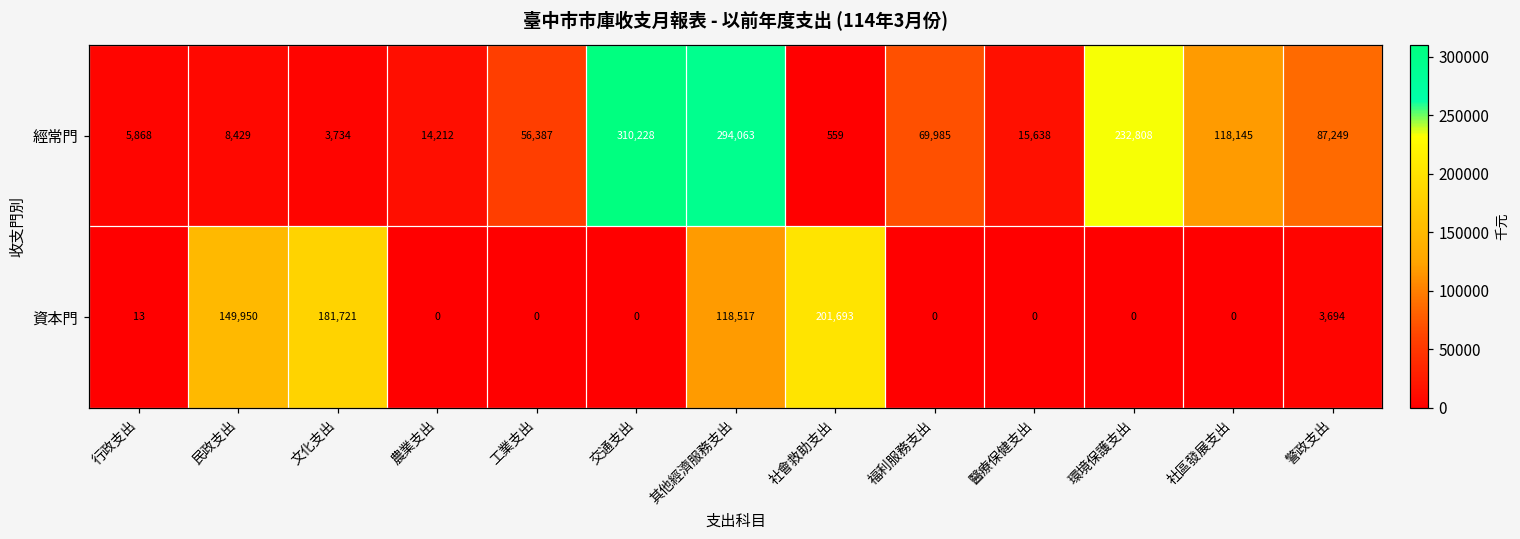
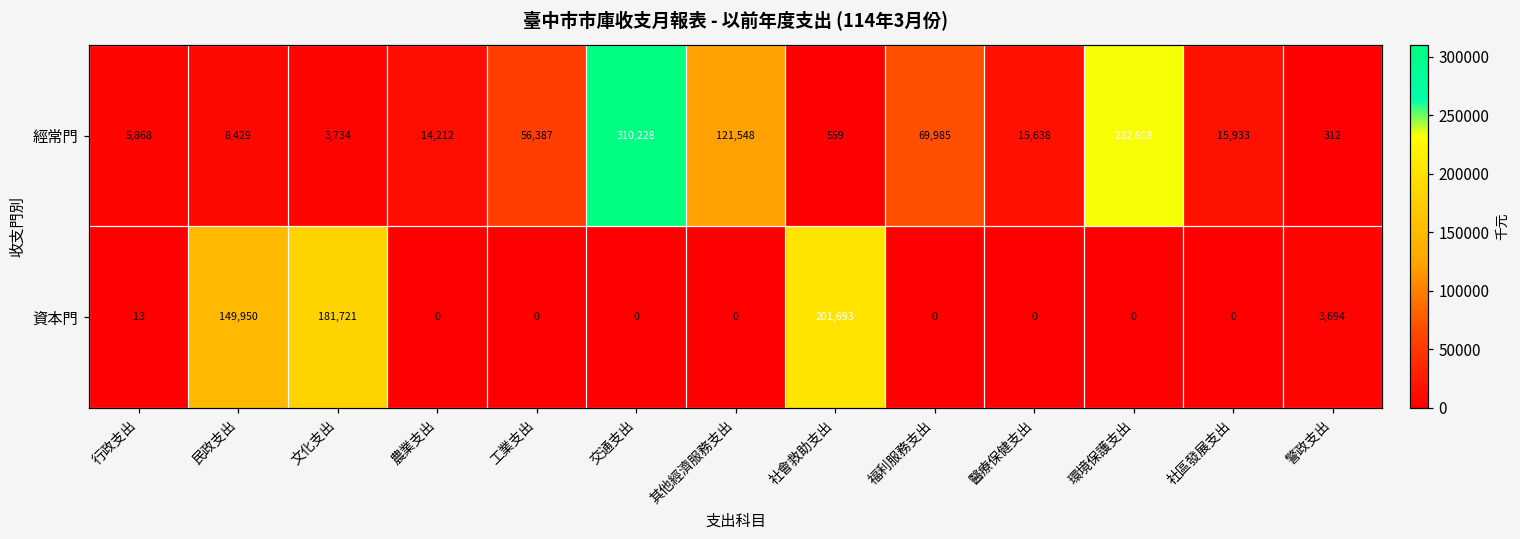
經常門, 其他經濟服務支出: 294,063 -> 121,548
經常門, 社區發展支出: 118,145 -> 15,933
經常門, 警政支出: 87,249 -> 312
資本門, 其他經濟服務支出: 118,517 -> 0
